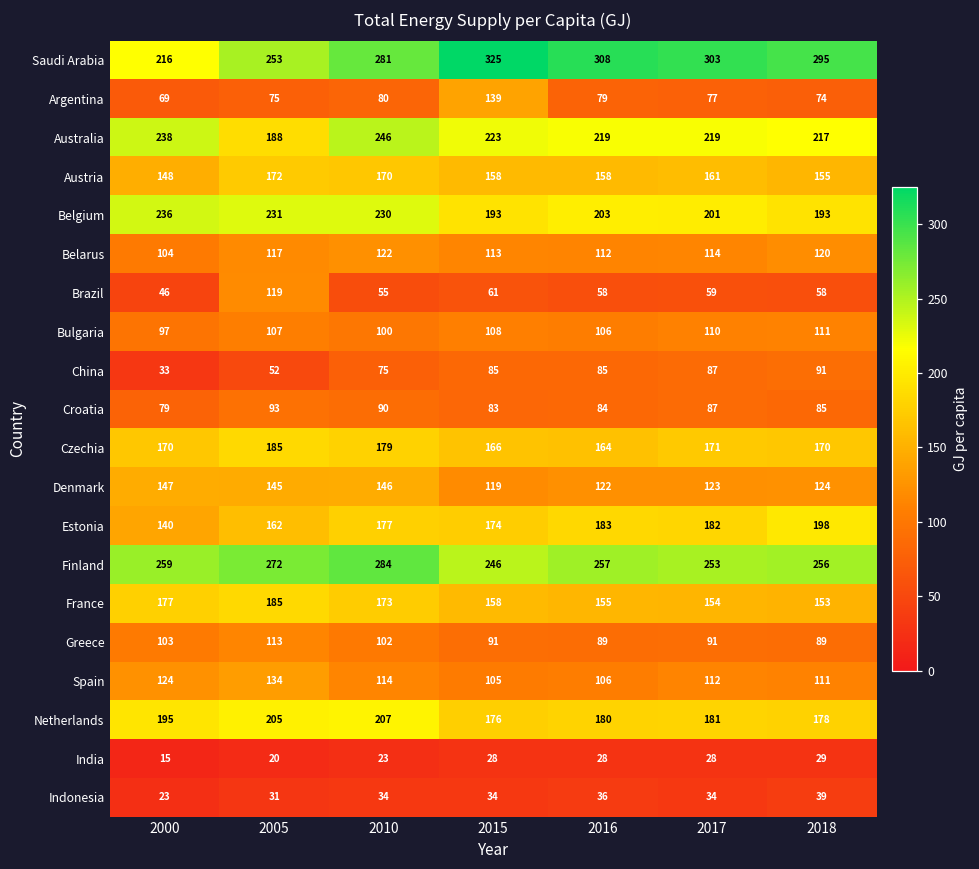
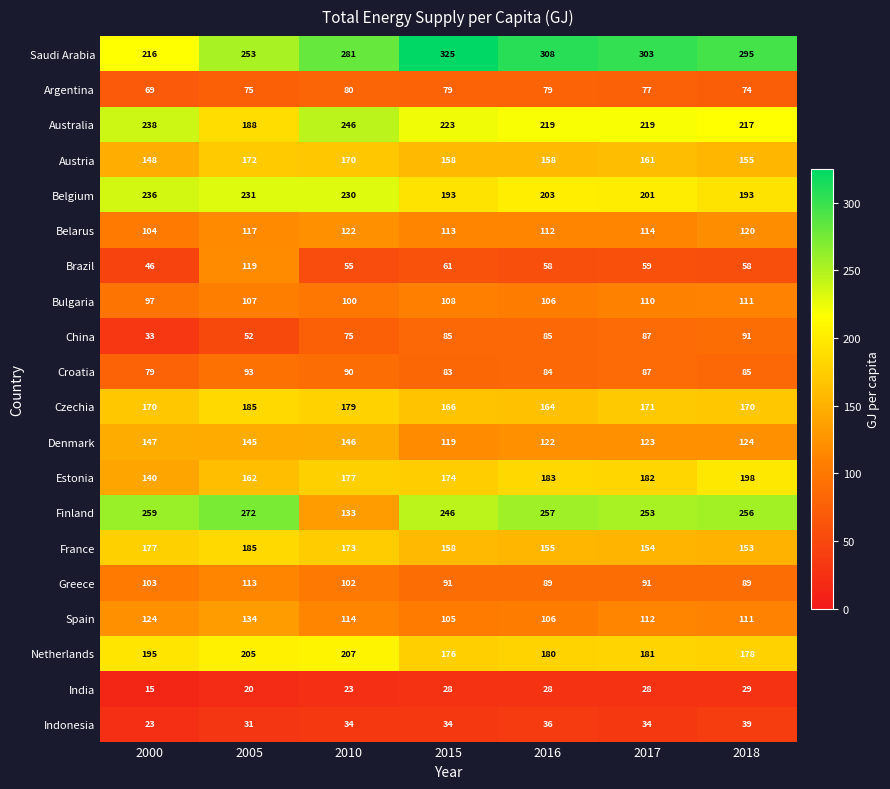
Argentina, 2015: 139 -> 79
Finland, 2010: 284 -> 133
